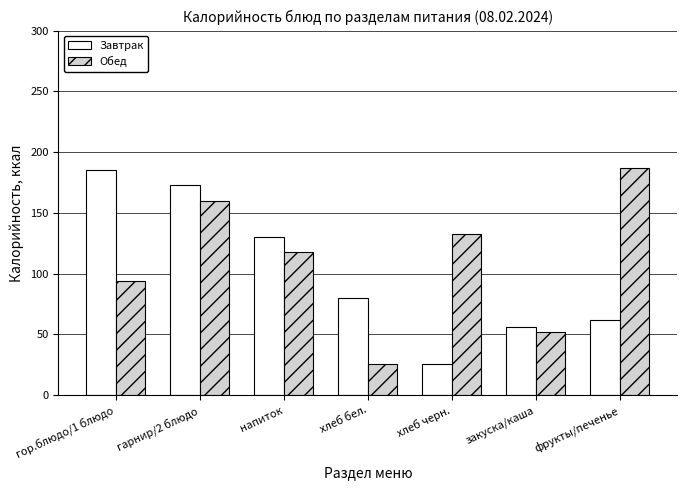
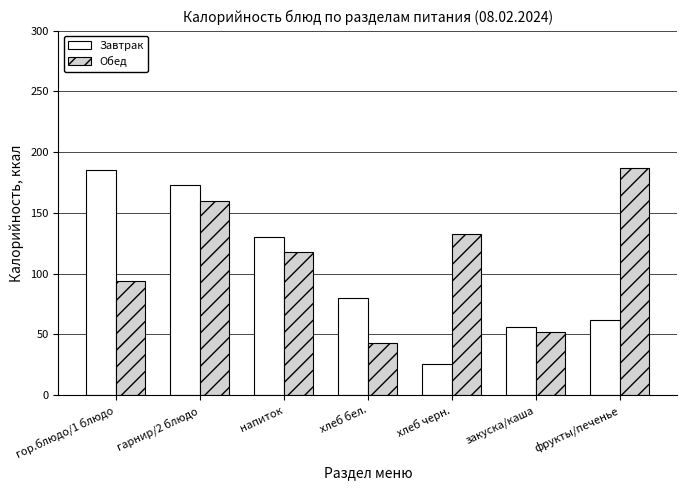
Обед, хлеб бел.: 26 -> 43
